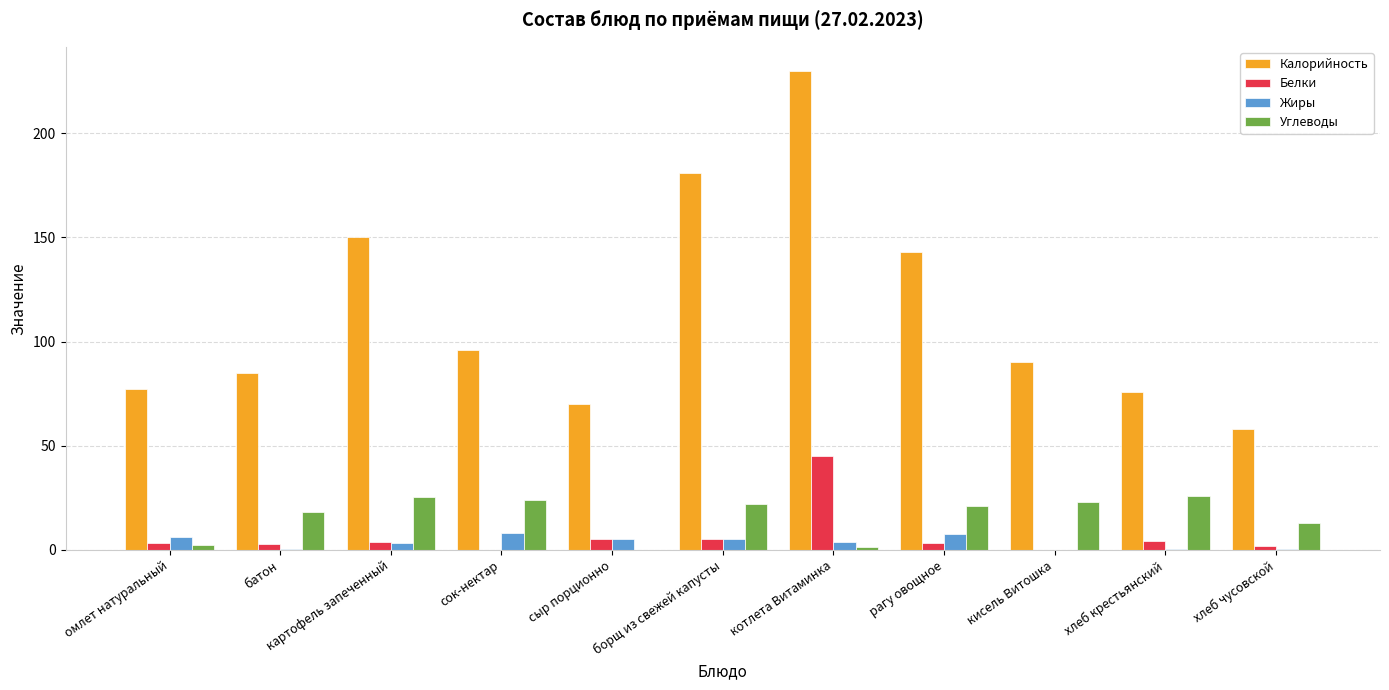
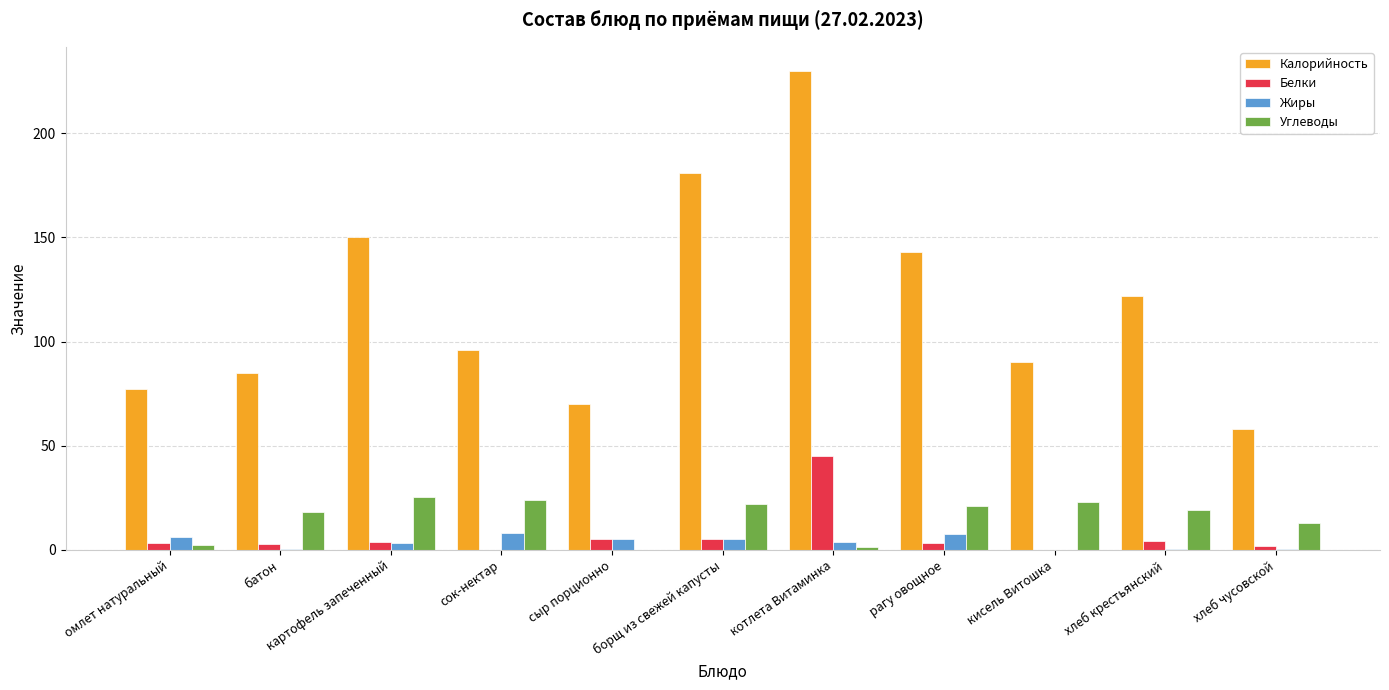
Калорийность, хлеб крестьянский: 76 -> 122
Углеводы, хлеб крестьянский: 26 -> 19
